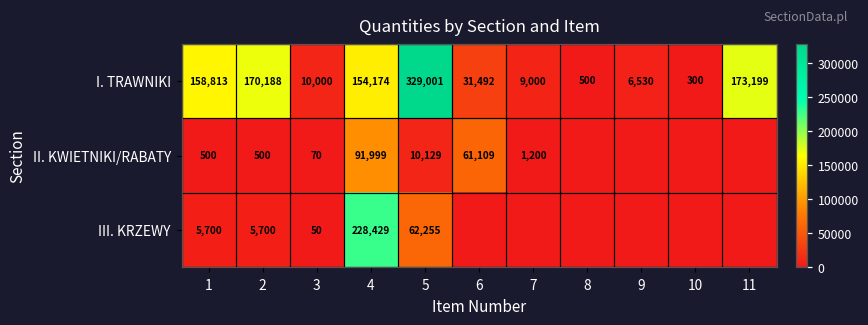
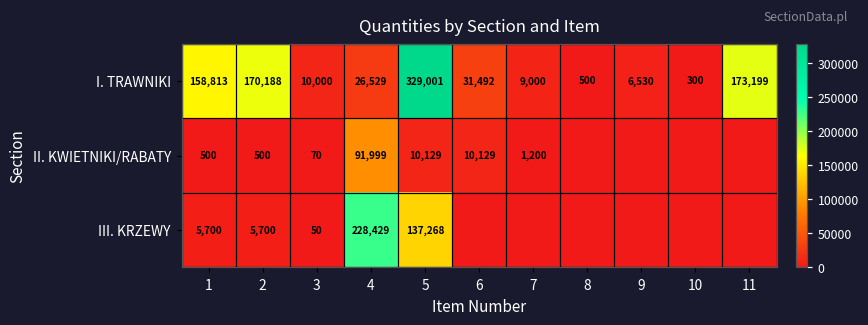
I. TRAWNIKI, 4: 154,174 -> 26,529
II. KWIETNIKI/RABATY, 6: 61,109 -> 10,129
III. KRZEWY, 5: 62,255 -> 137,268
